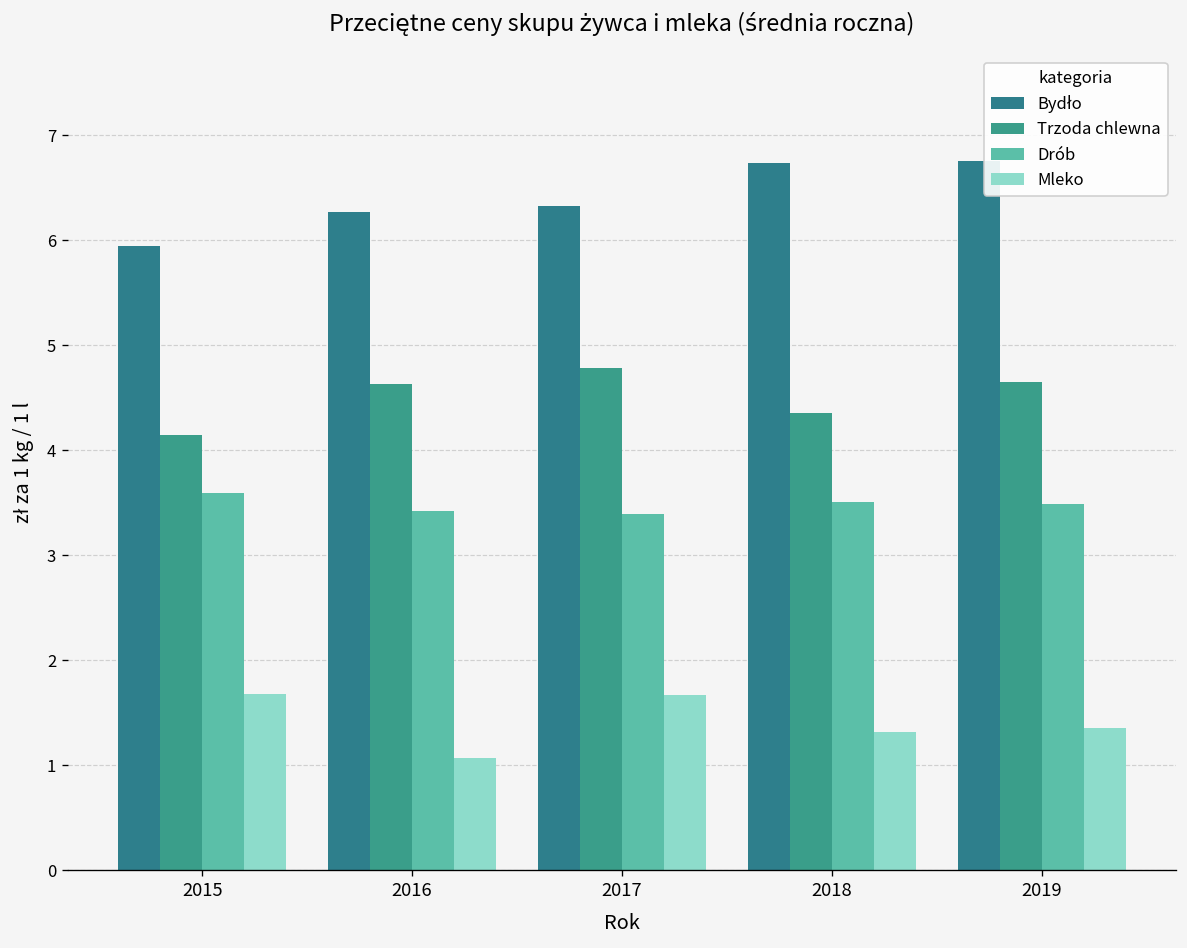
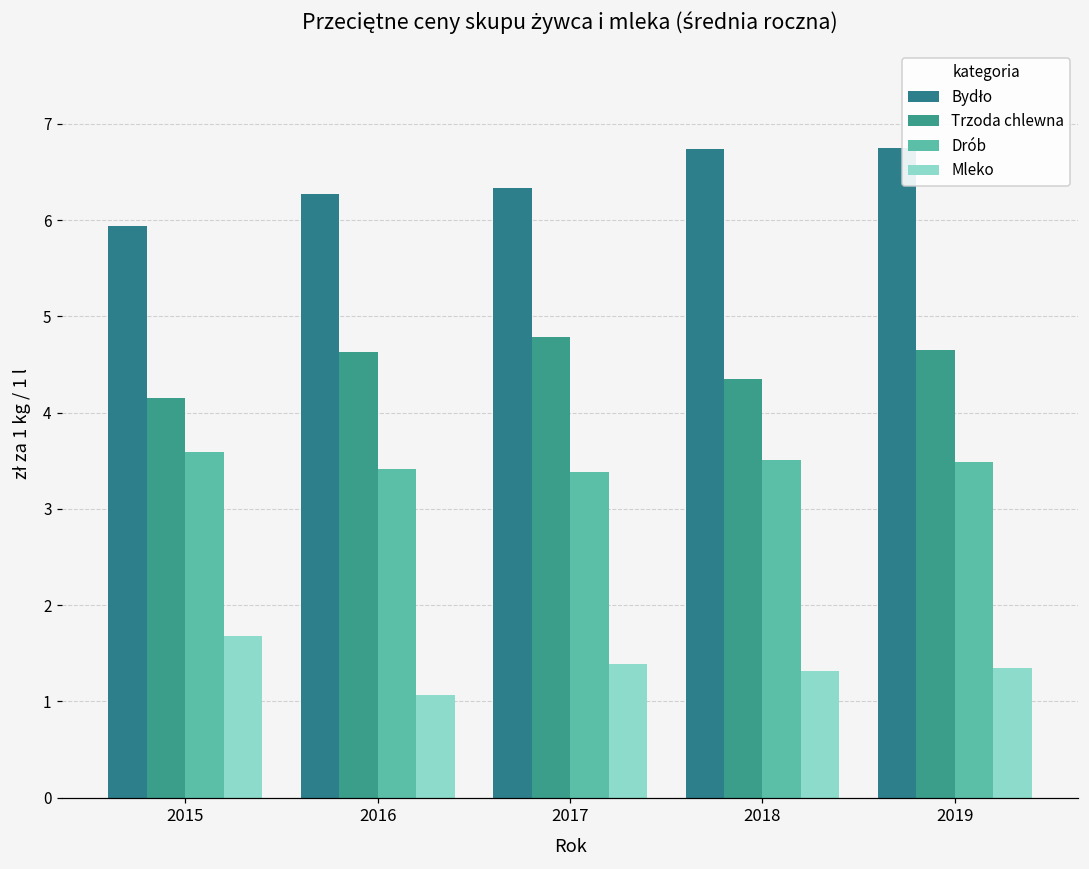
Mleko, 2017: 1.7 -> 1.4
